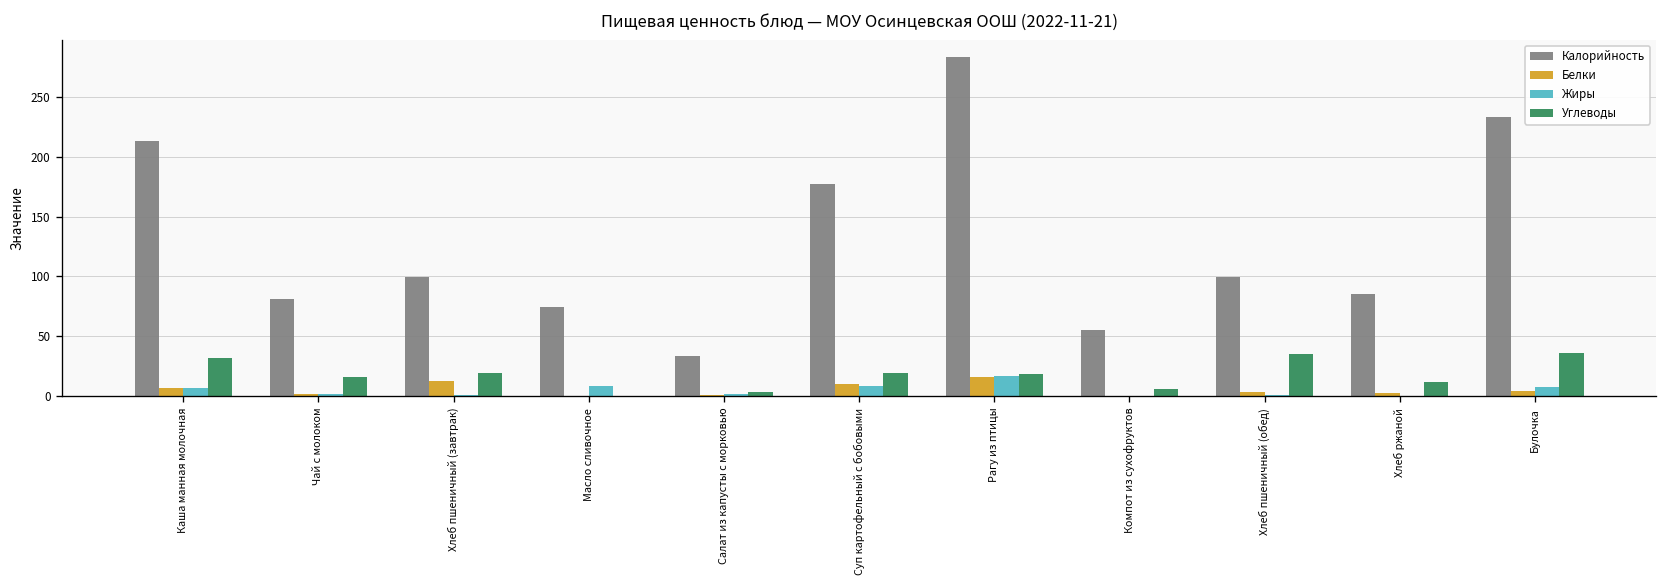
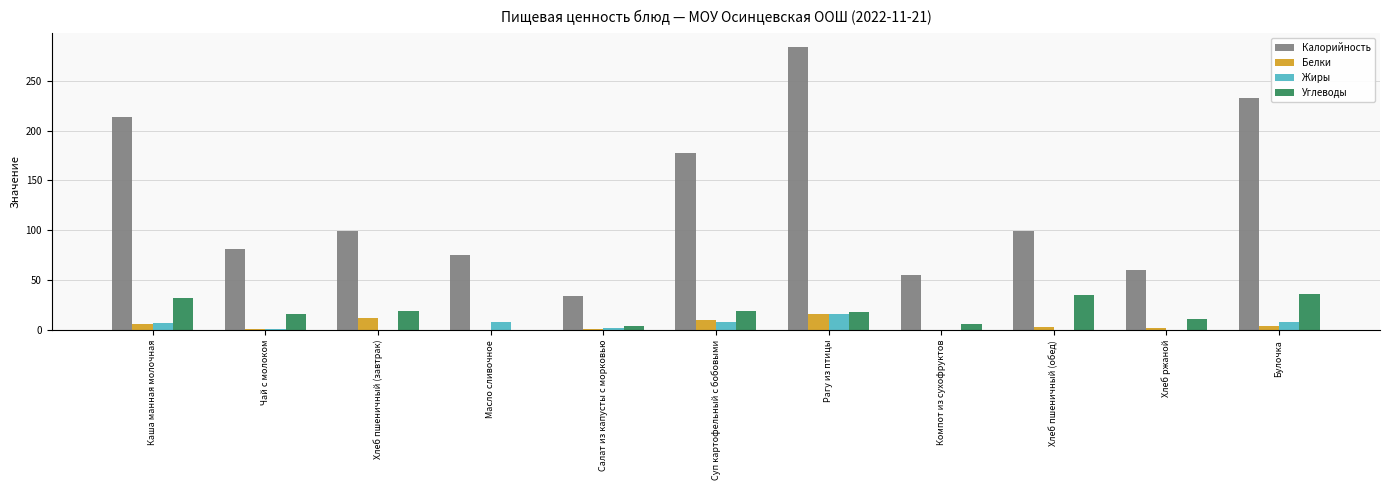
Калорийность, Хлеб ржаной: 90 -> 60
